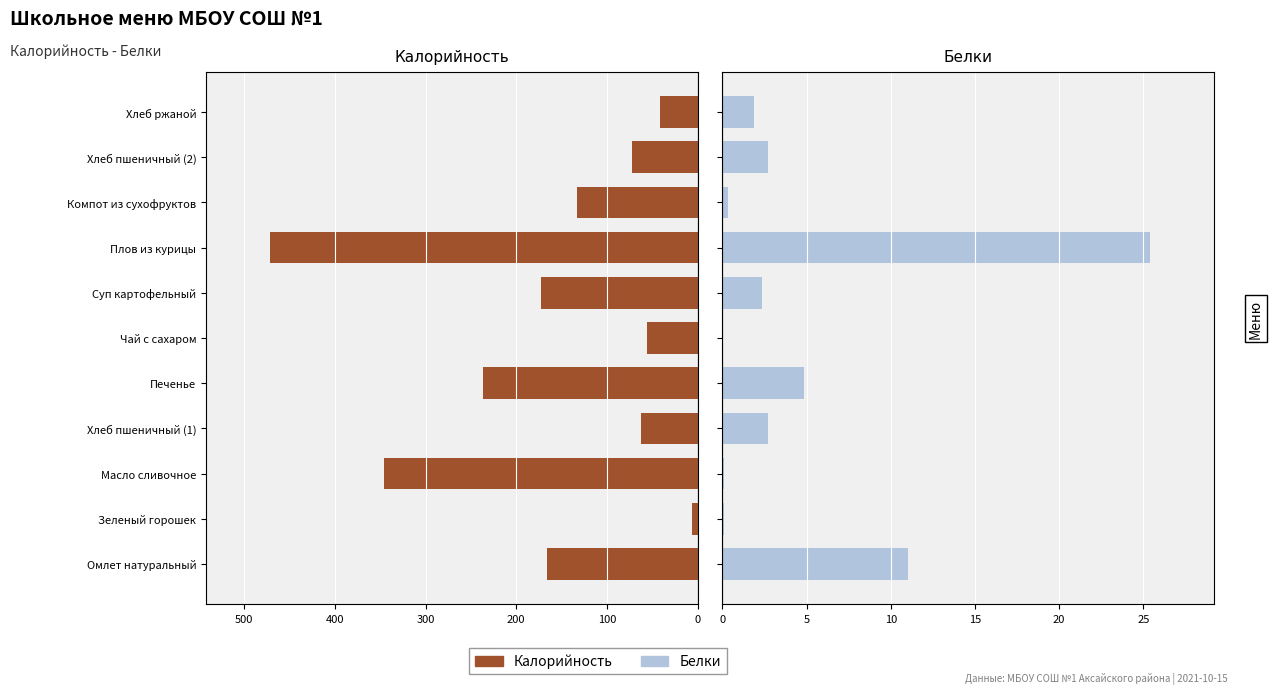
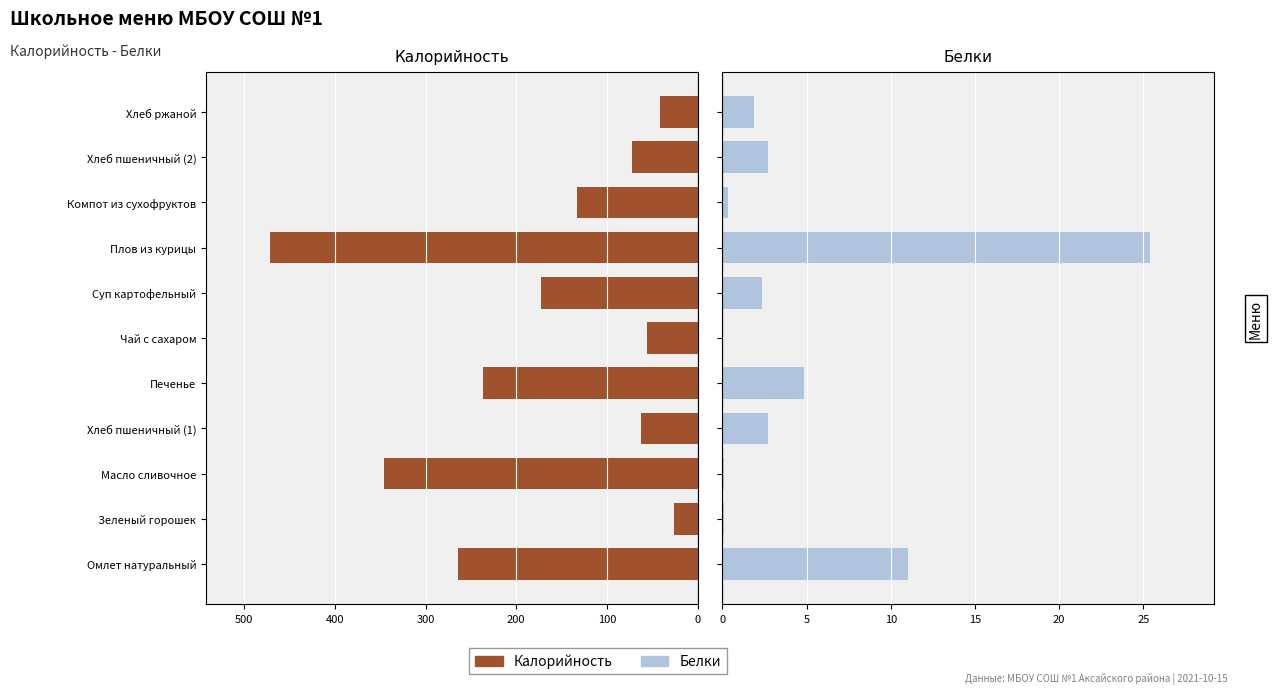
Калорийность, Зеленый горошек: 10 -> 30
Калорийность, Омлет натуральный: 170 -> 260
